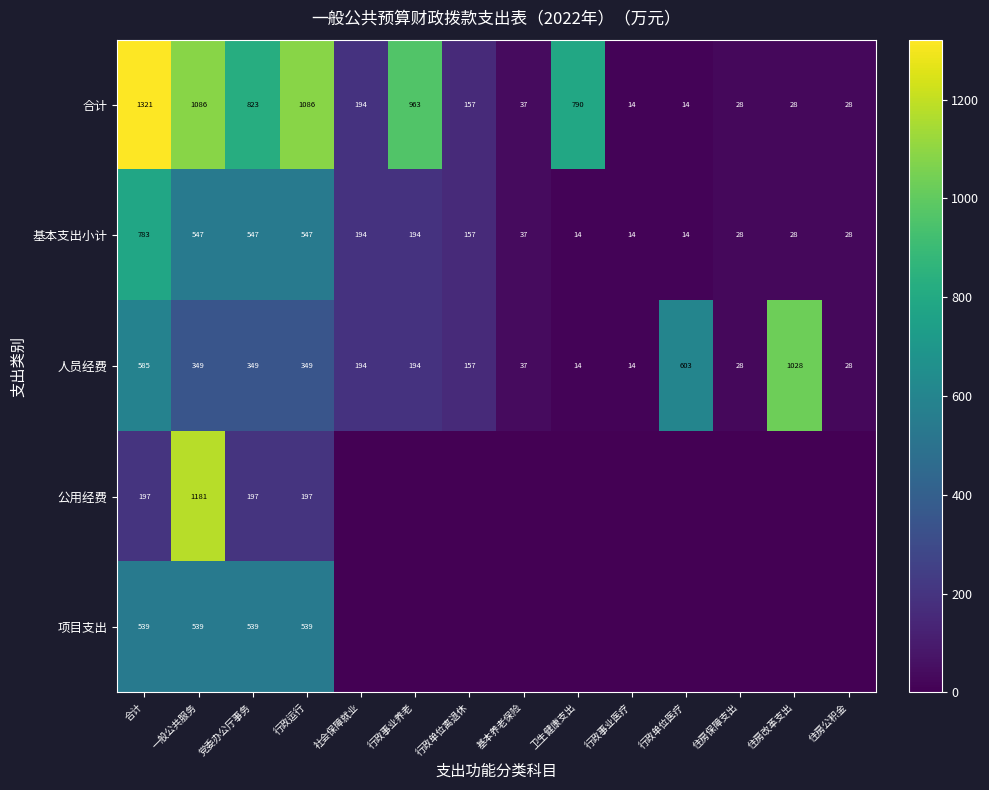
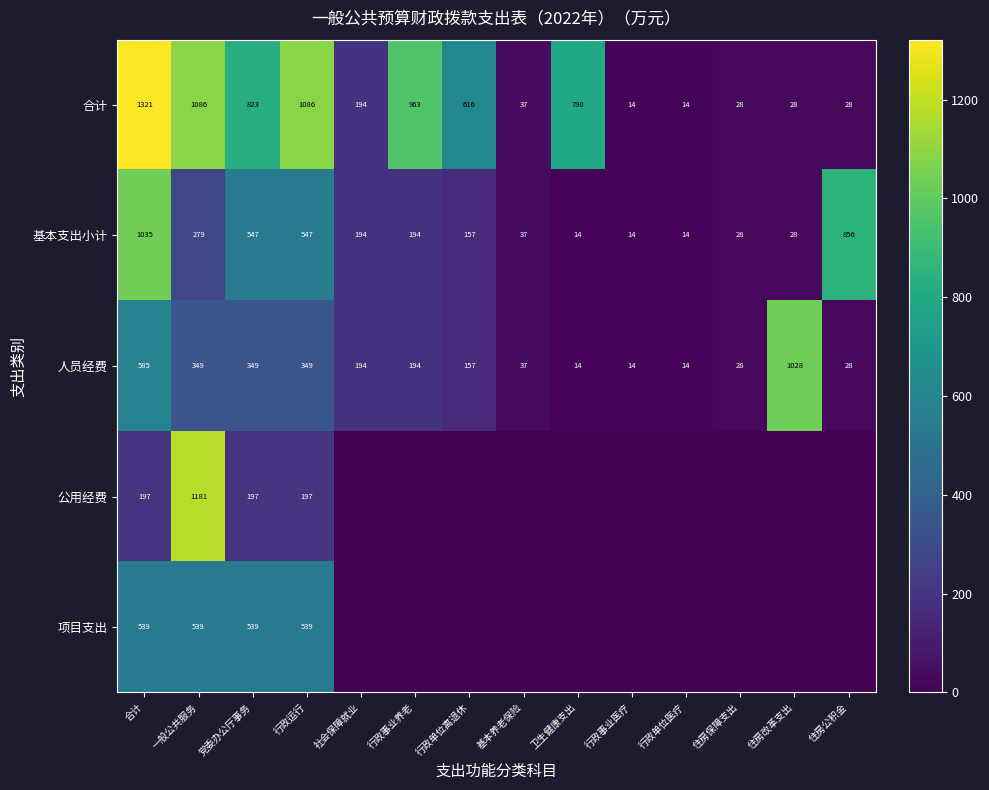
合计, 行政单位离退休: 157 -> 616
基本支出小计, 合计: 783 -> 1035
基本支出小计, 一般公共服务: 547 -> 279
基本支出小计, 住房公积金: 28 -> 856
人员经费, 行政单位医疗: 603 -> 14
